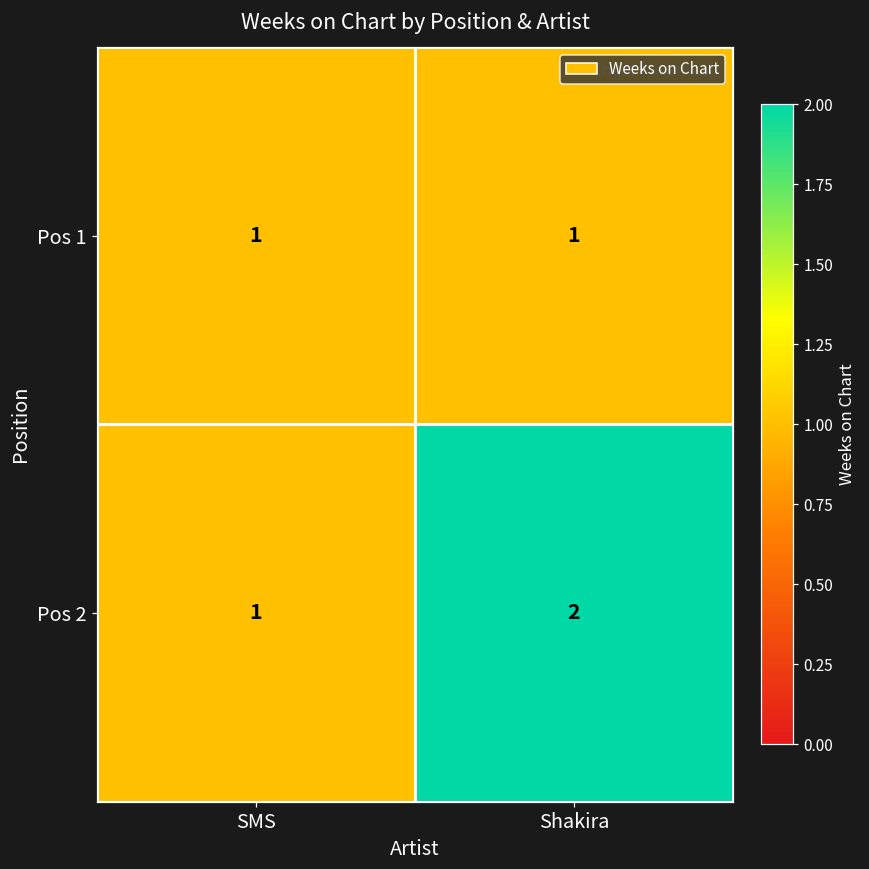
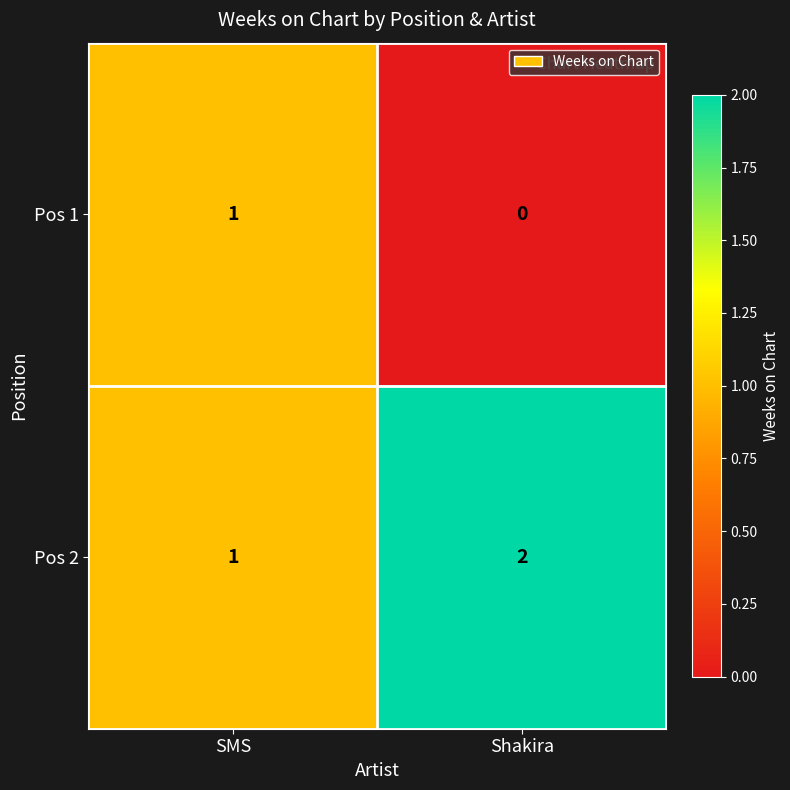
Pos 1, Shakira: 1 -> 0
